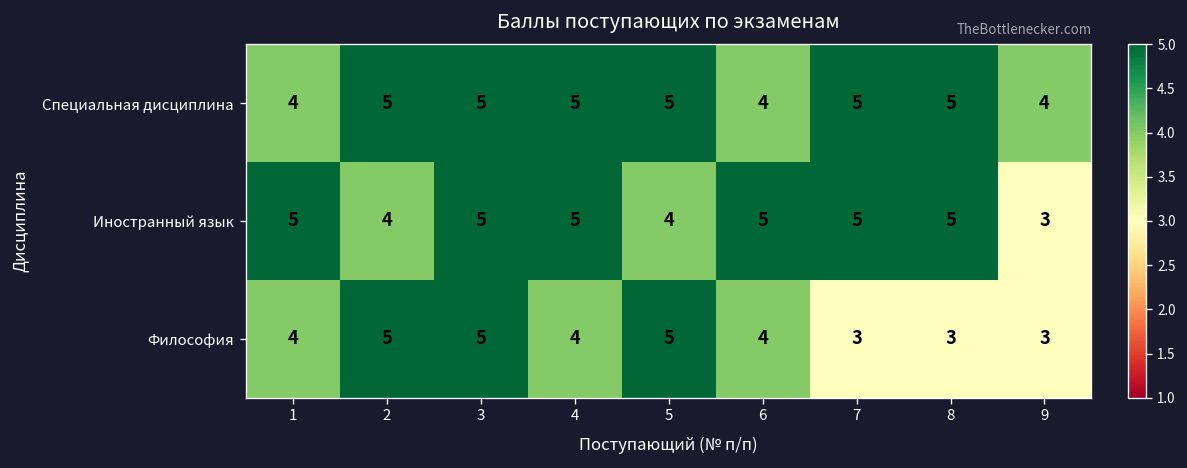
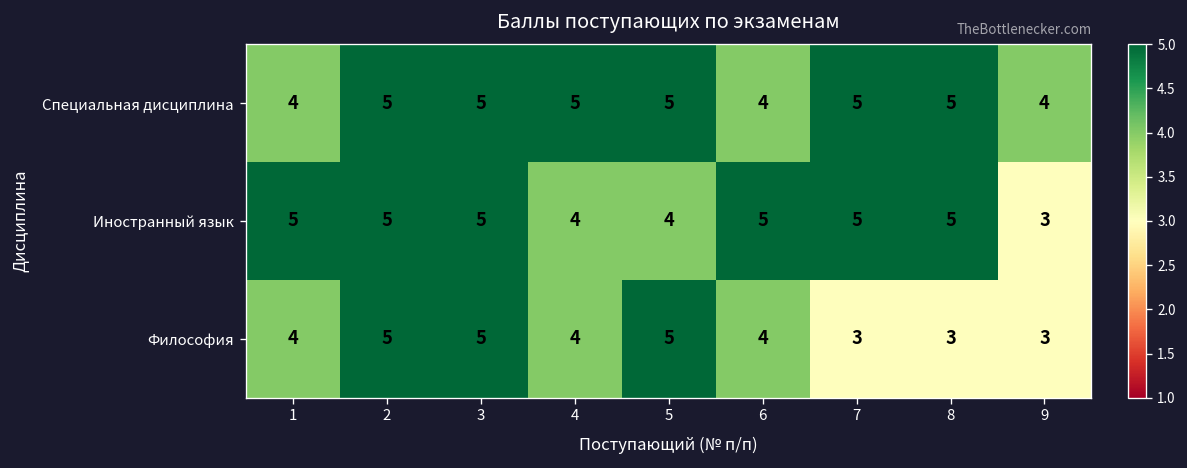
Иностранный язык, 2: 4 -> 5
Иностранный язык, 4: 5 -> 4
